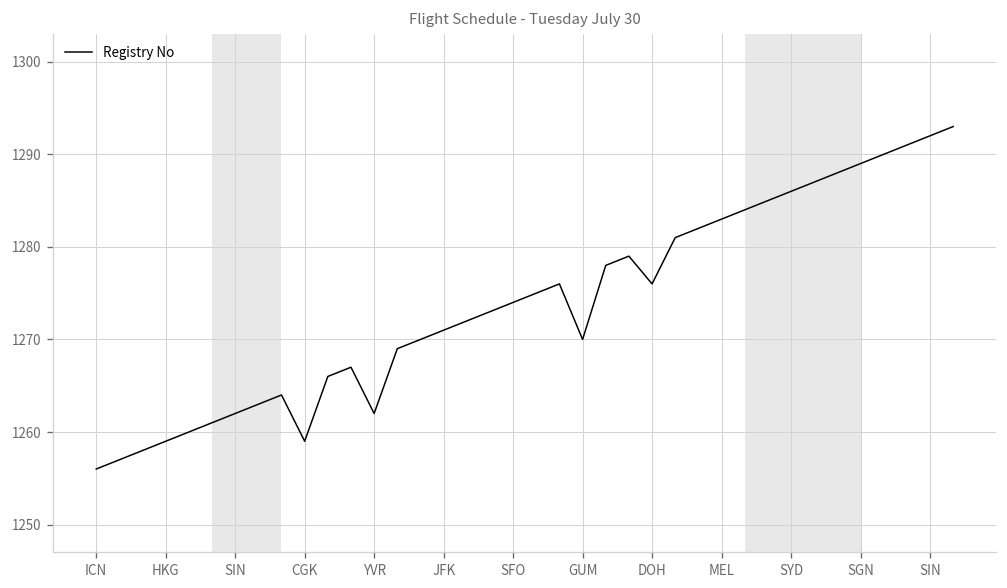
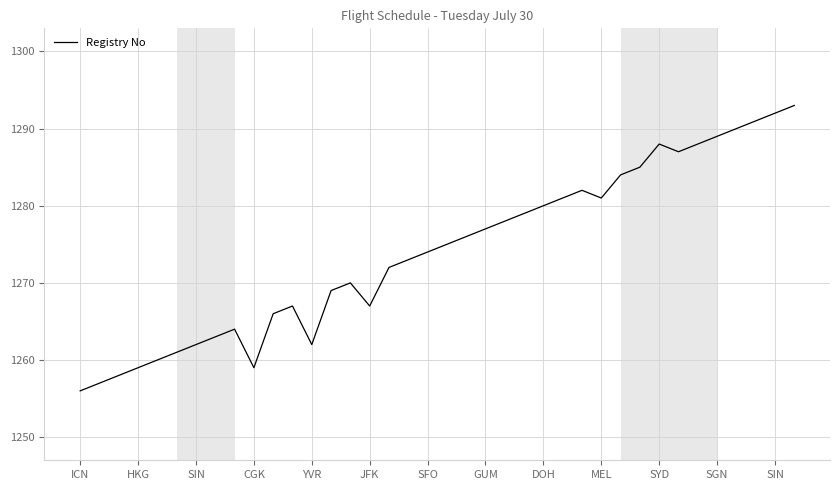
JFK: 1271 -> 1267
GUM: 1270 -> 1277
DOH: 1276 -> 1280
MEL: 1283 -> 1281
SYD: 1286 -> 1288
